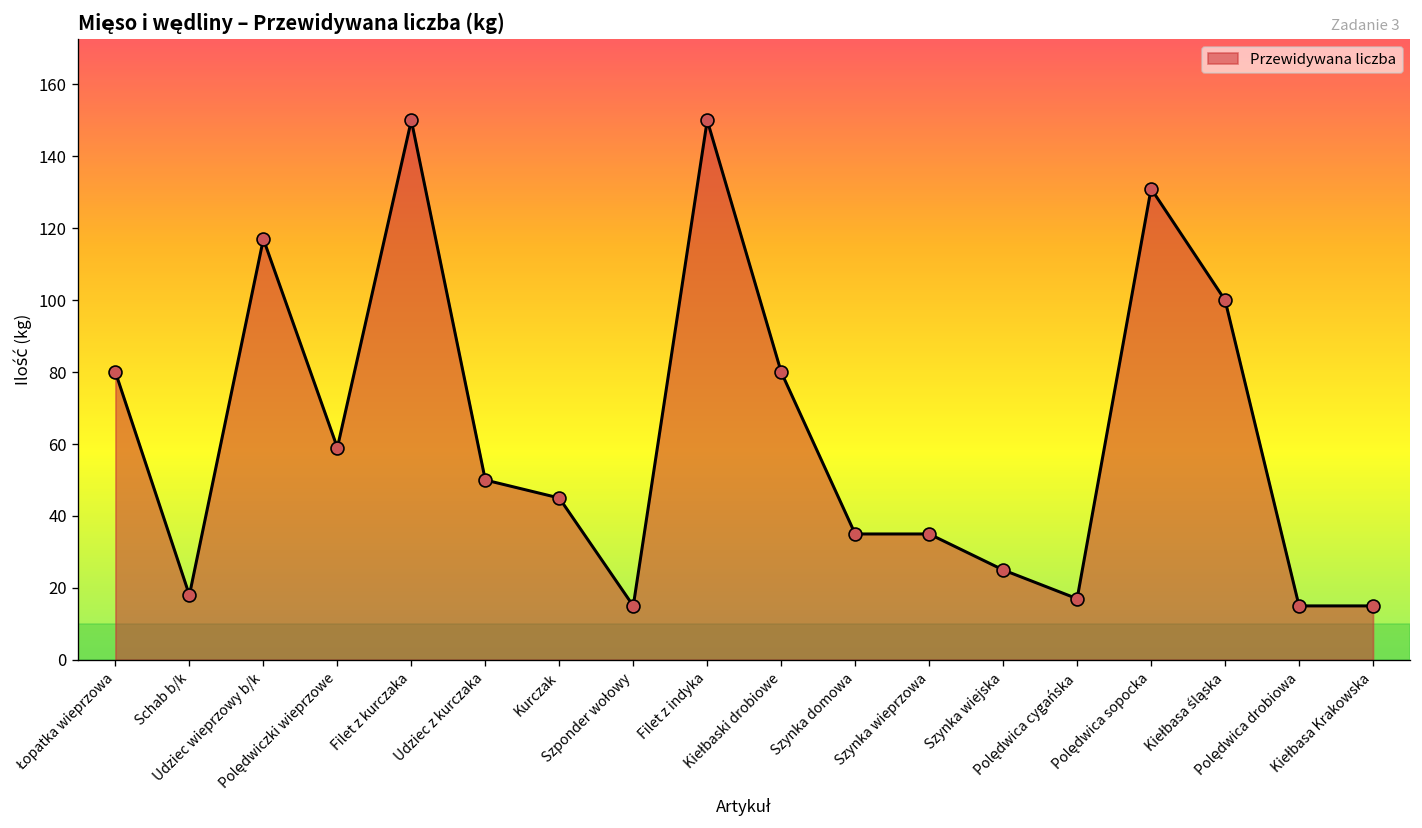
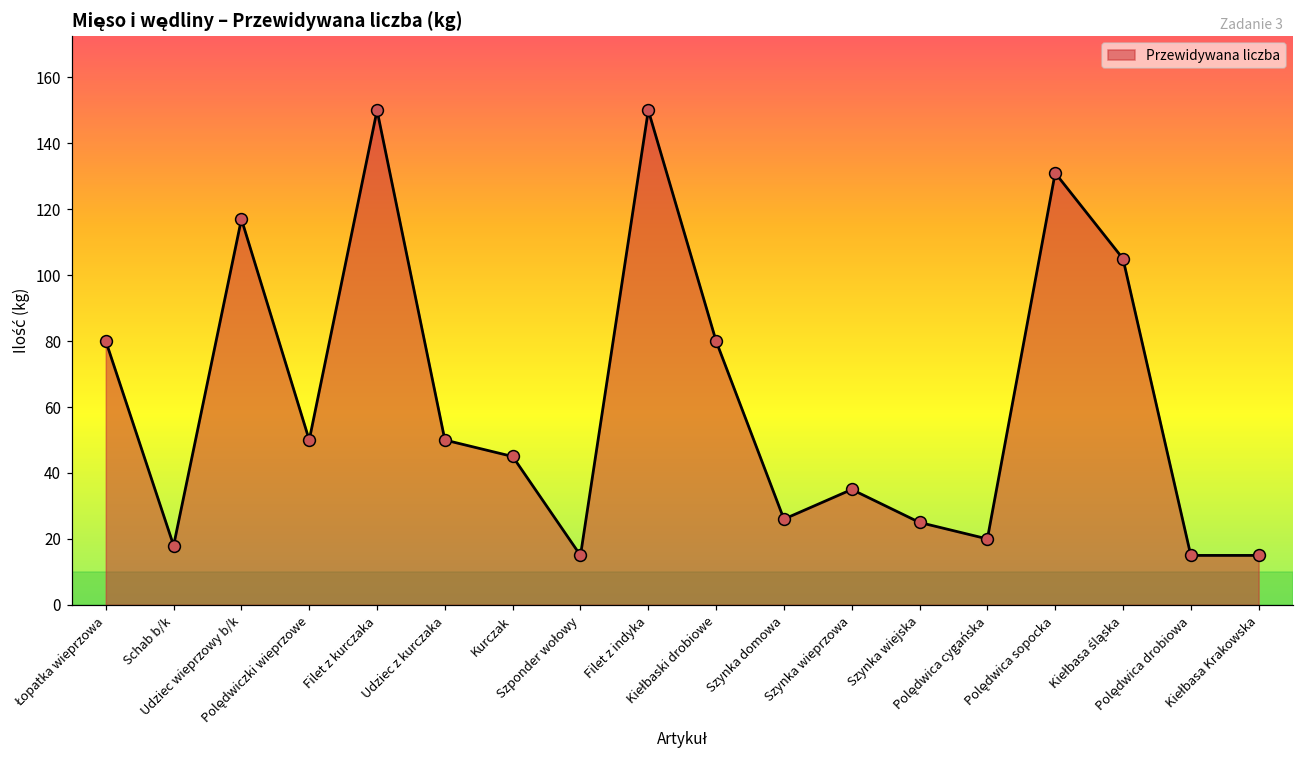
Polędwiczki wieprzowe: 59 -> 50
Szynka domowa: 35 -> 26
Polędwica cygańska: 17 -> 20
Kiełbasa śląska: 100 -> 105
